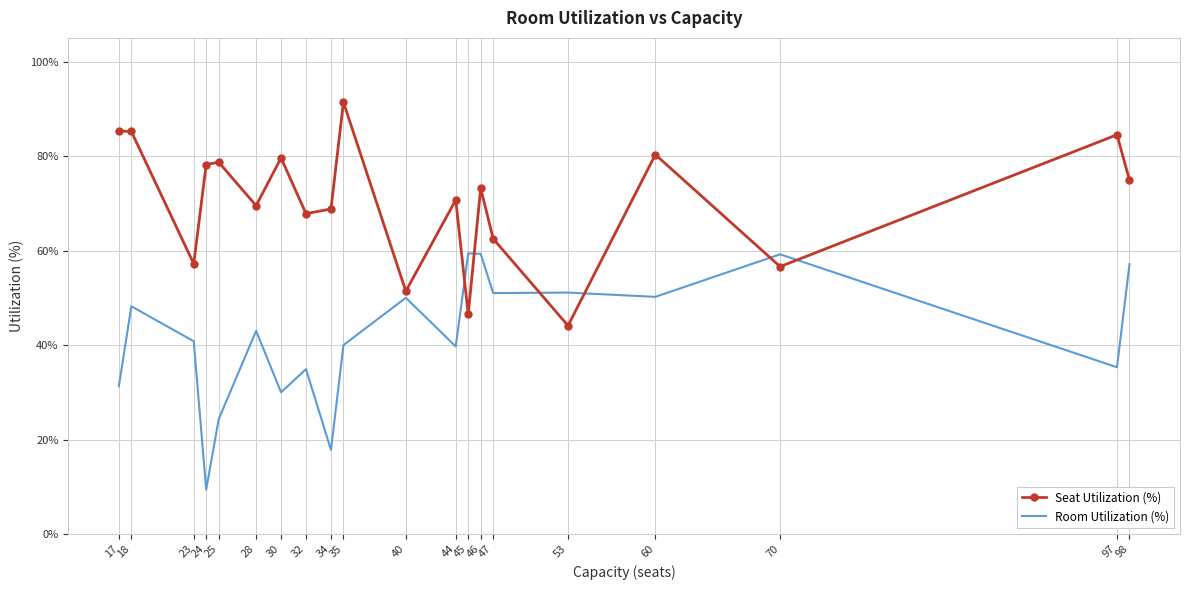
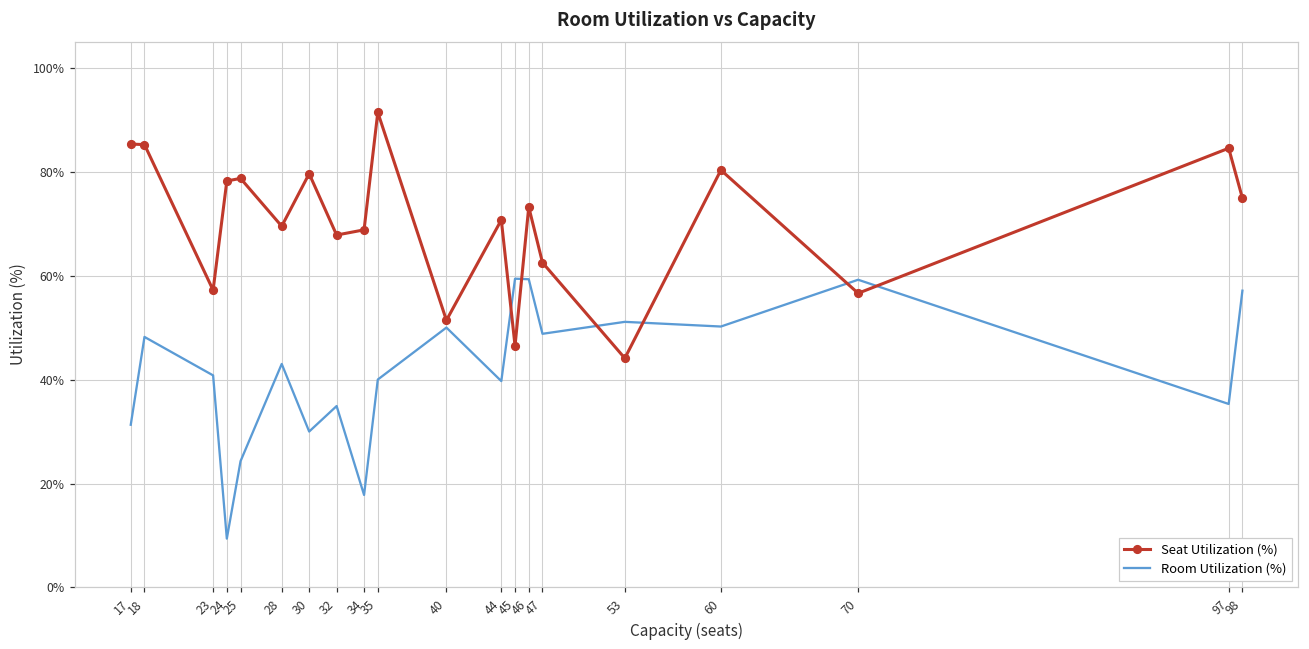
Room Utilization (%), 47: 51% -> 49%
